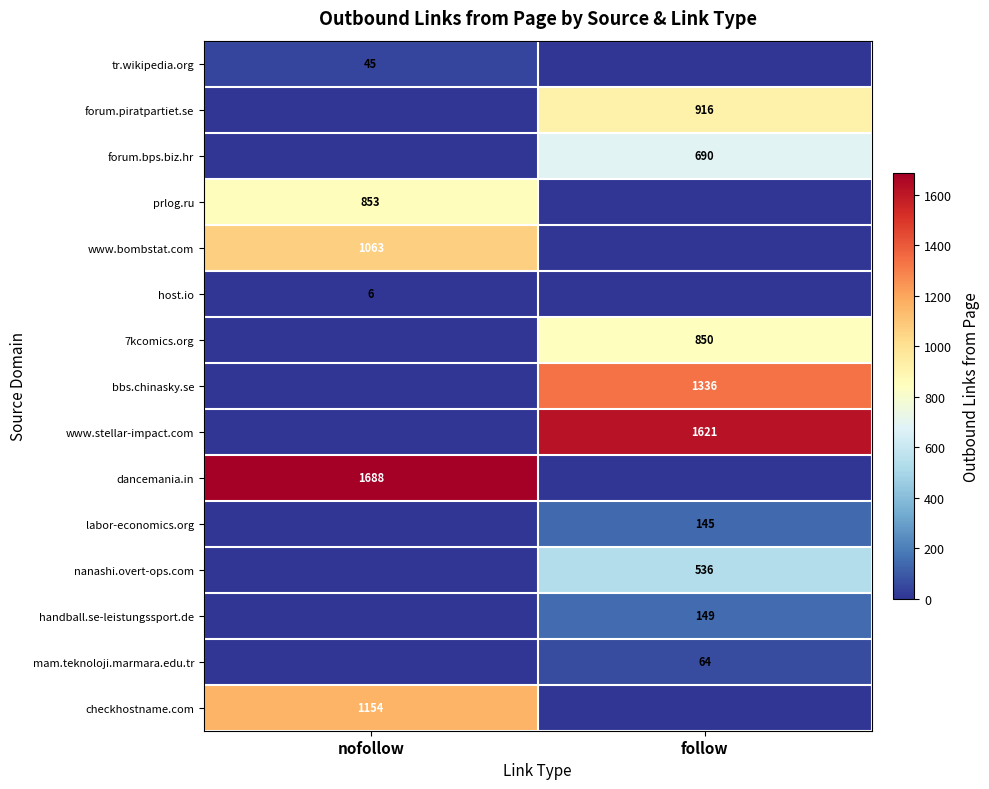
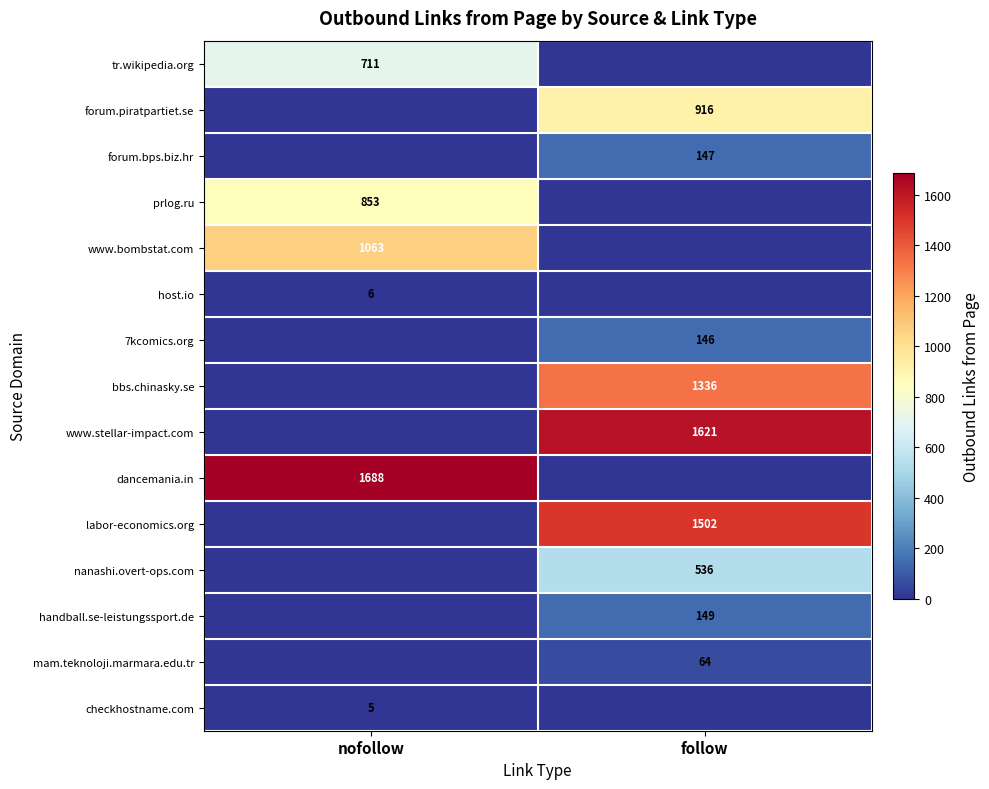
tr.wikipedia.org, nofollow: 45 -> 711
forum.bps.biz.hr, follow: 690 -> 147
7kcomics.org, follow: 850 -> 146
labor-economics.org, follow: 145 -> 1502
checkhostname.com, nofollow: 1154 -> 5
